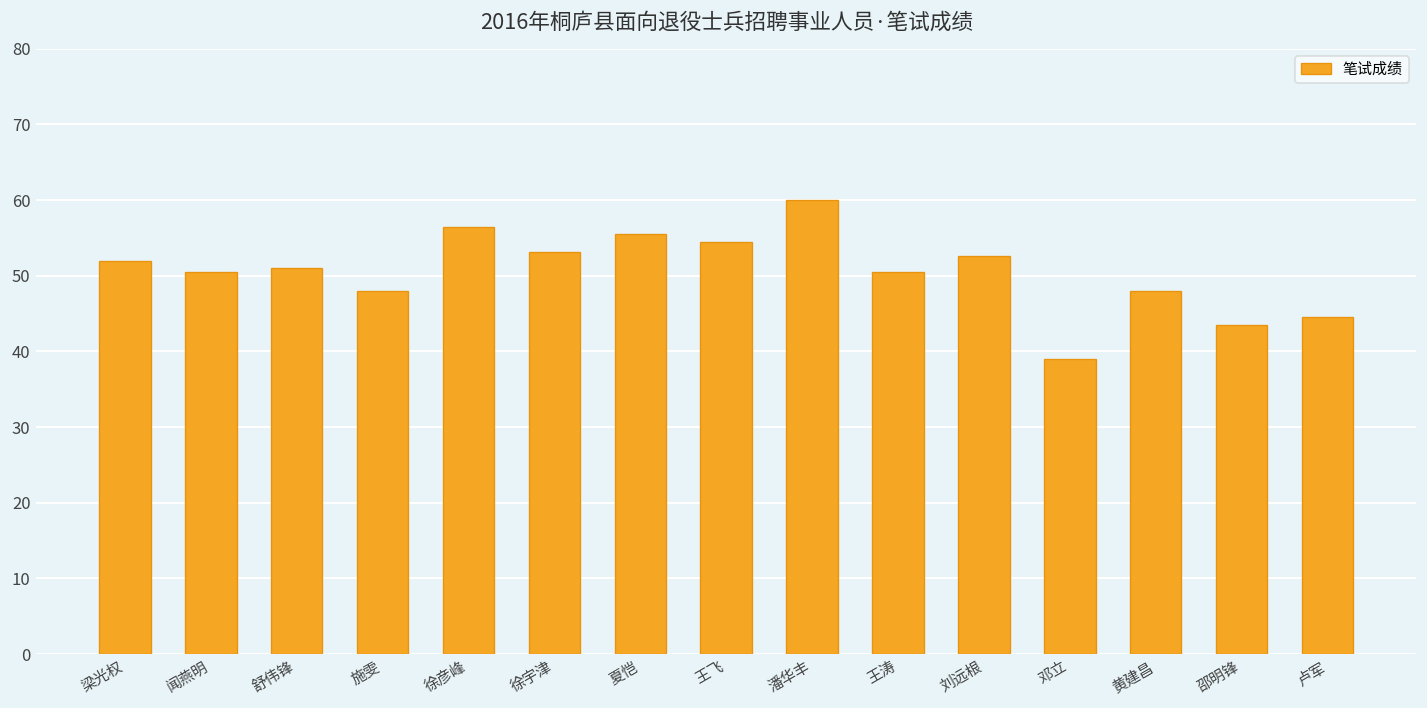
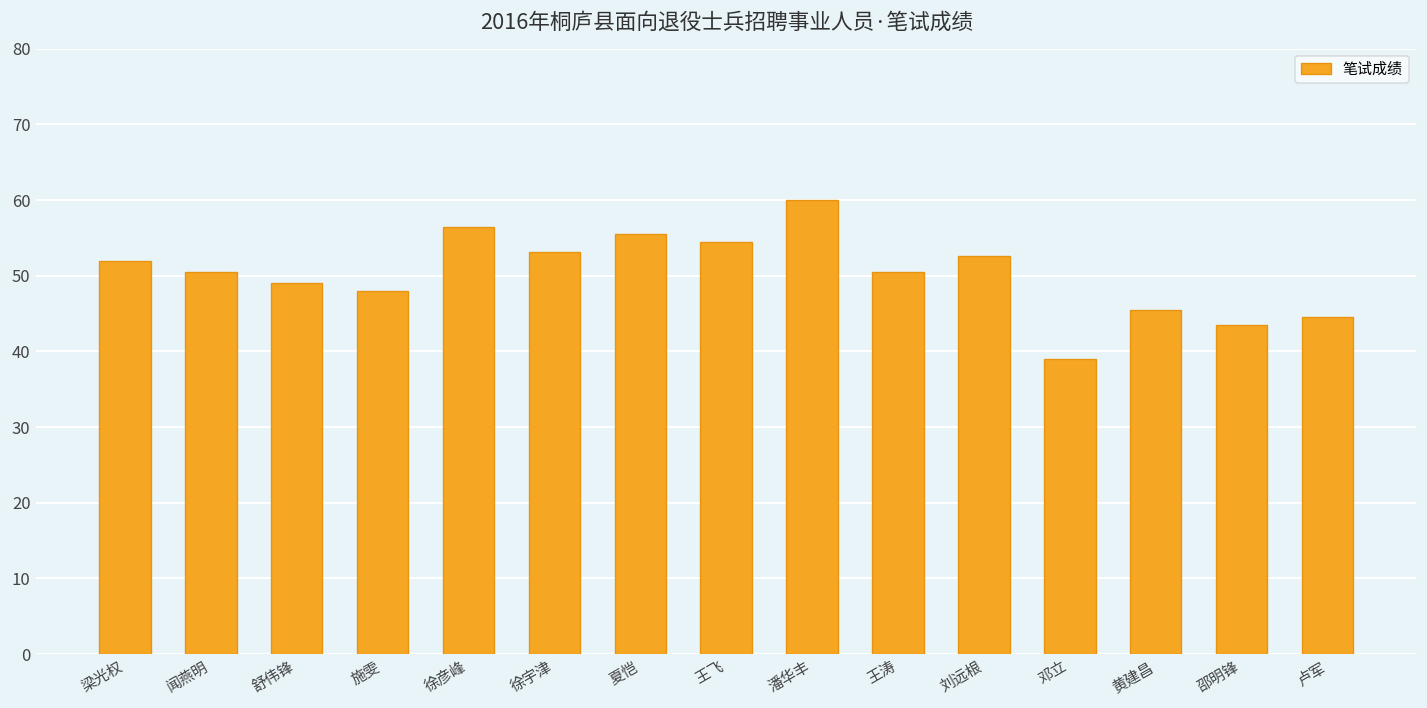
舒伟锋: 51 -> 49
黄建昌: 48 -> 46
